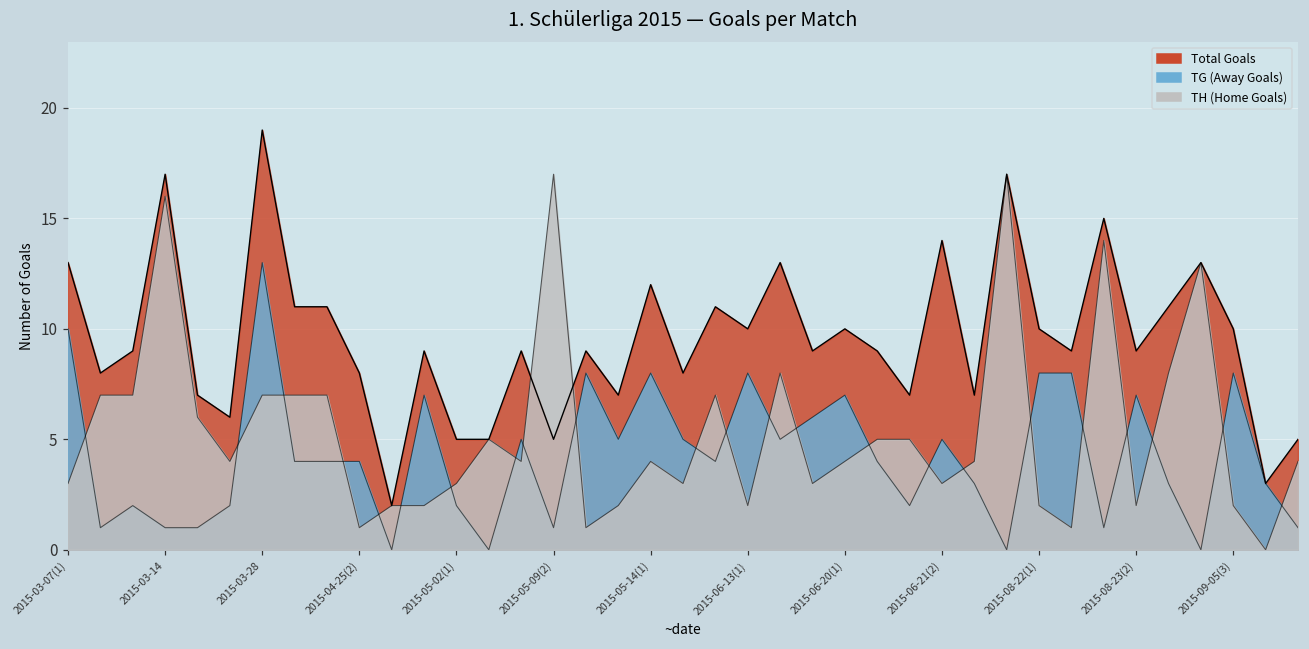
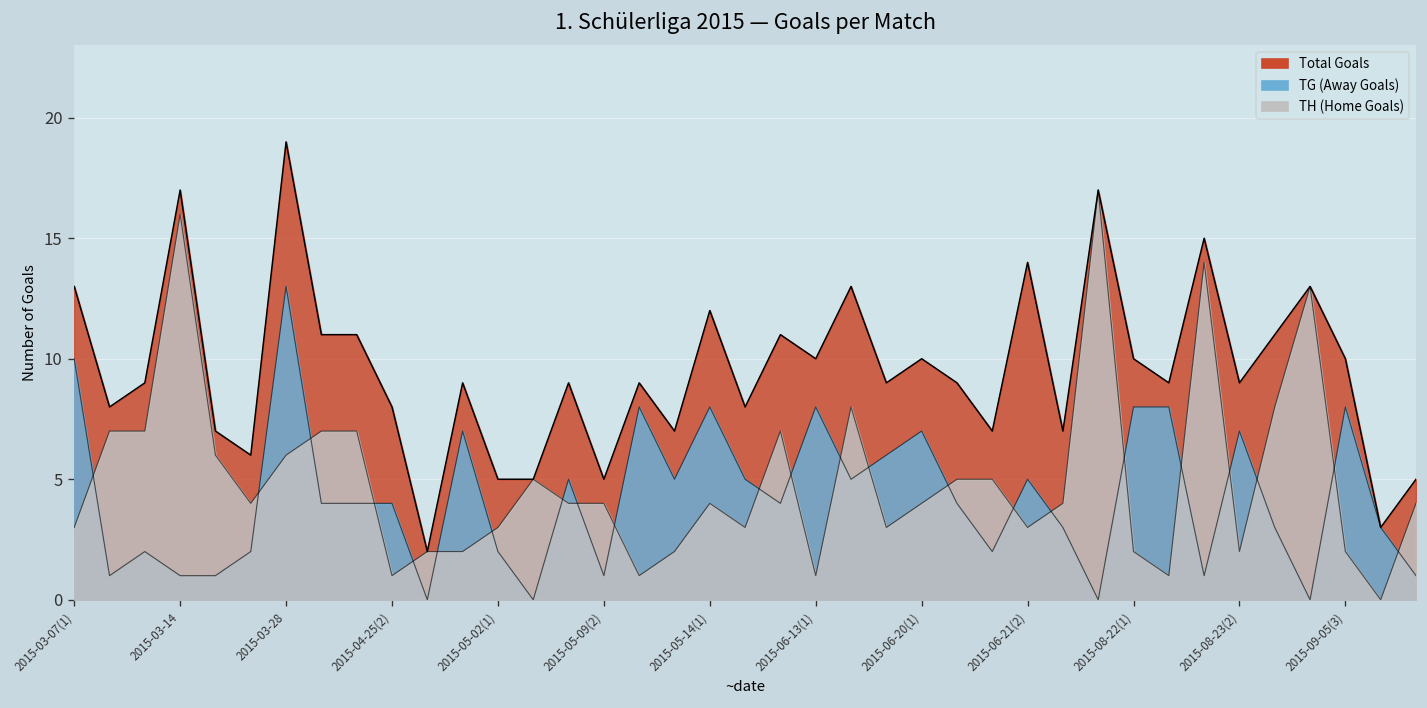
TH (Home Goals), 2015-03-28: 7 -> 6
TH (Home Goals), 2015-05-09(2): 17 -> 4
TH (Home Goals), 2015-06-13(1): 2 -> 1
